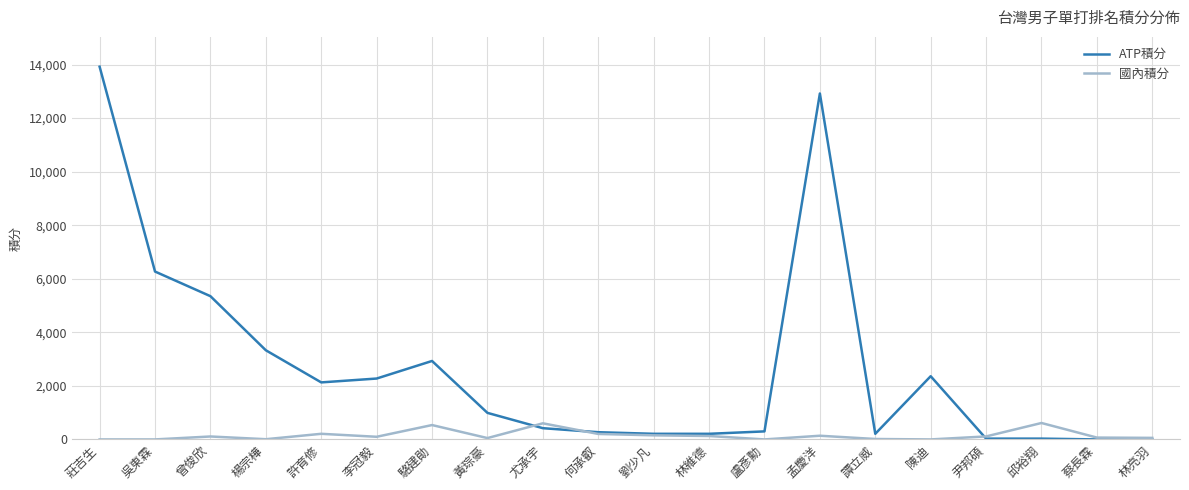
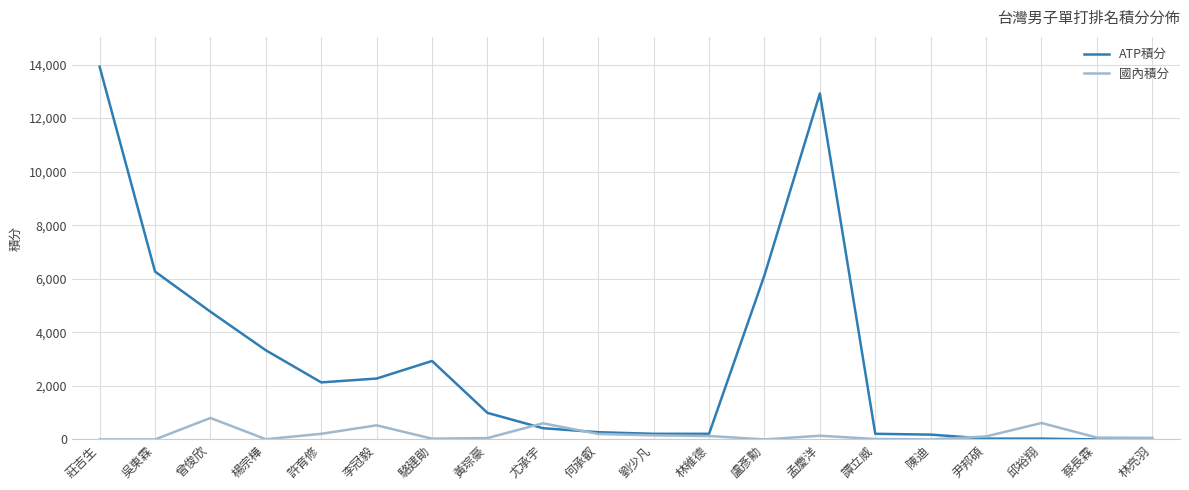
ATP積分, 曾俊欣: 5,400 -> 4,800
國內積分, 曾俊欣: 100 -> 800
國內積分, 李冠毅: 100 -> 500
國內積分, 駱建勛: 500 -> 0
ATP積分, 盧彥勳: 300 -> 6,100
ATP積分, 陳迪: 2,400 -> 200
